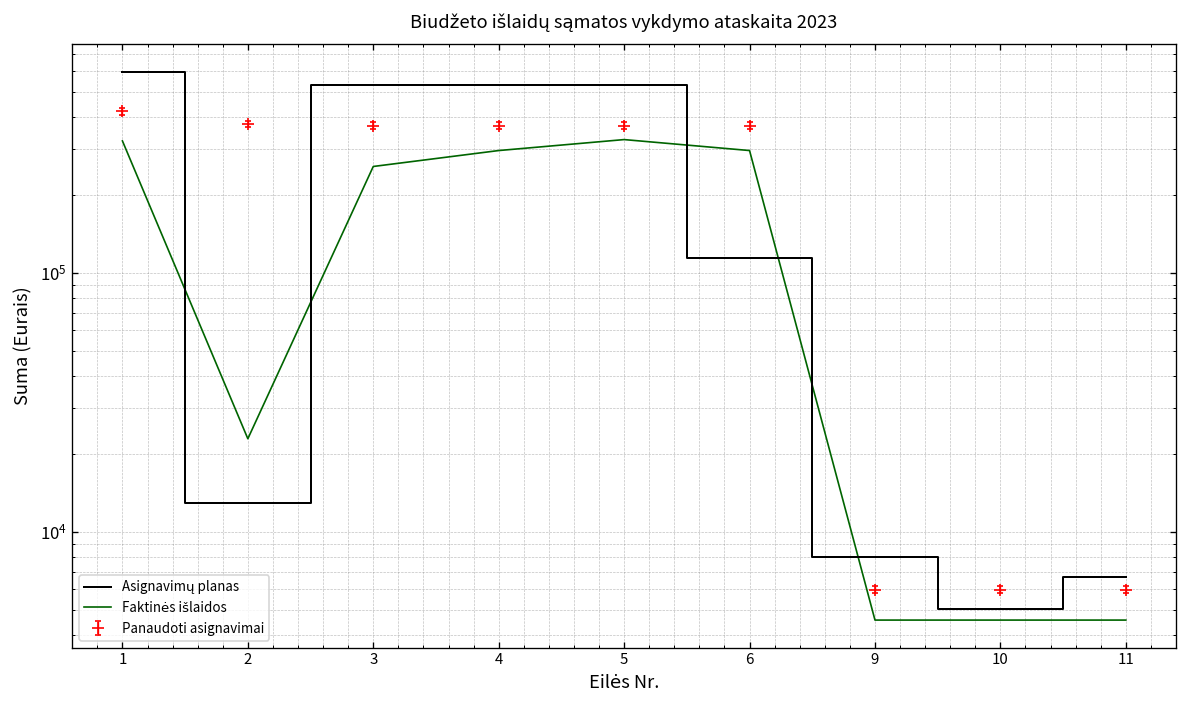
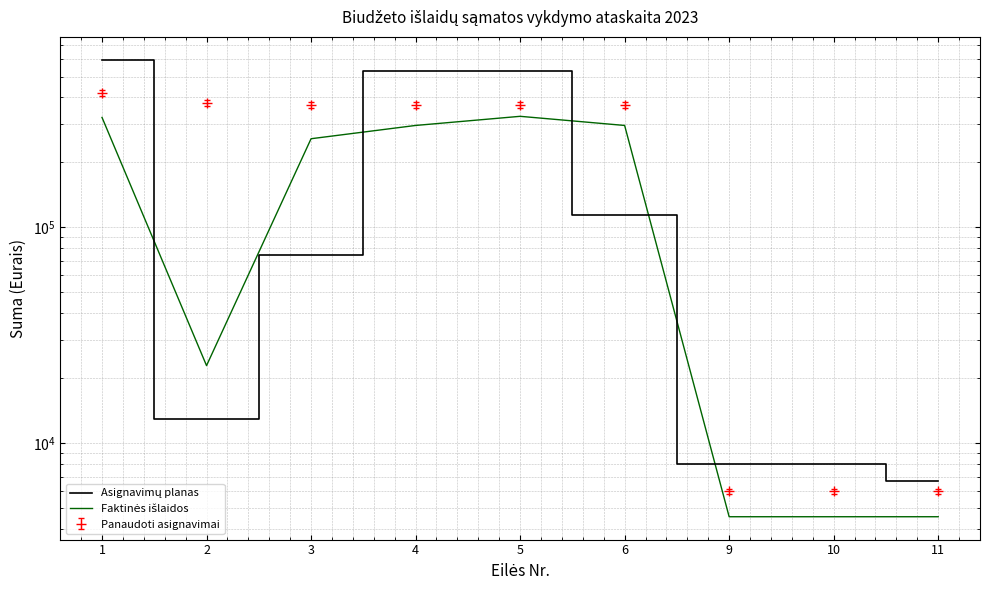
Asignavimų planas, 3: 530000 -> 74000
Asignavimų planas, 10: 5100 -> 8000
